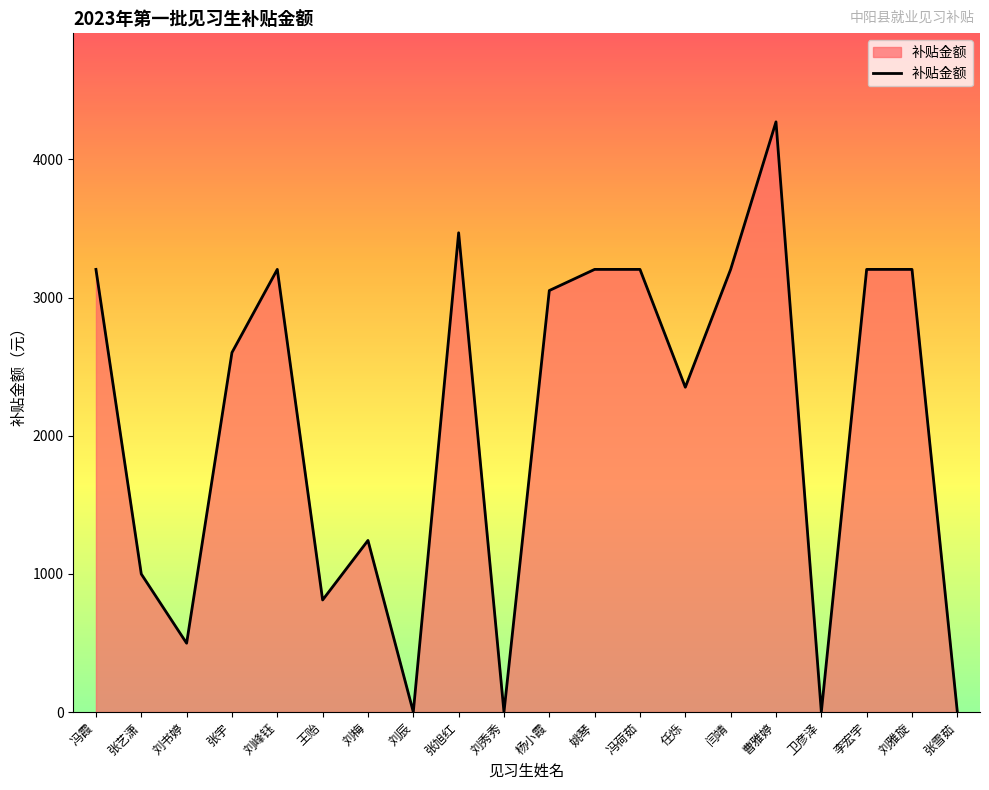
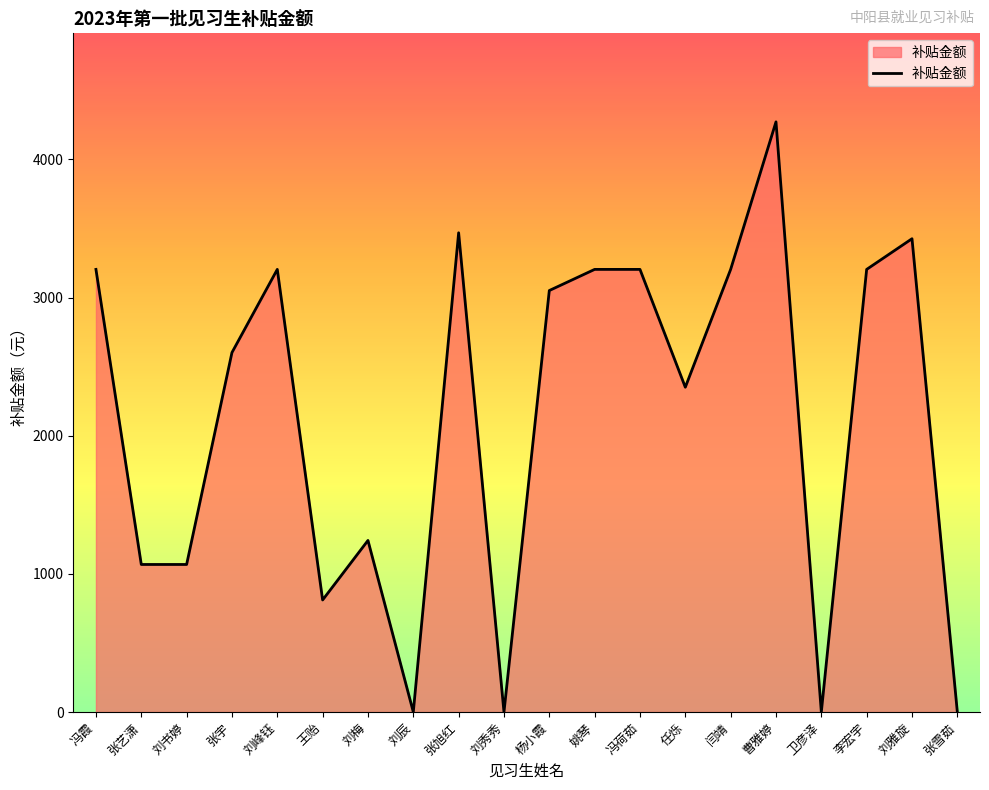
张艺潇: 1000 -> 1070
刘书婷: 500 -> 1070
刘雅旋: 3200 -> 3430
